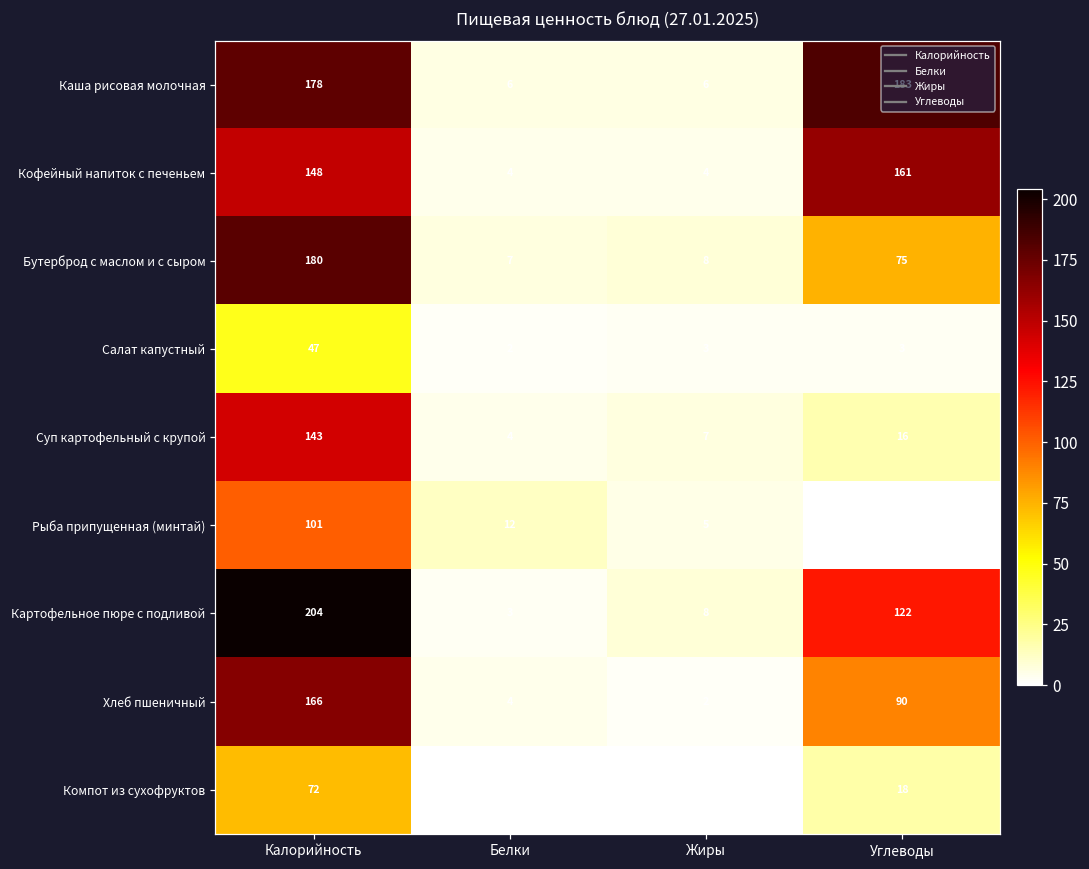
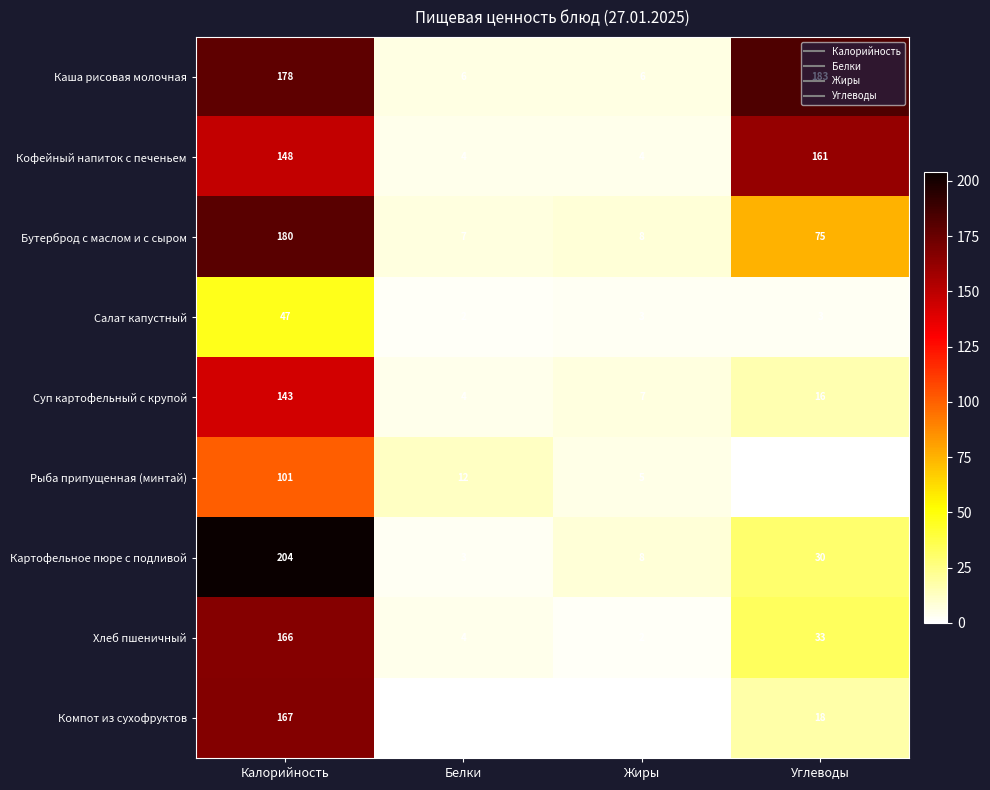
Картофельное пюре с подливой, Углеводы: 122 -> 30
Хлеб пшеничный, Углеводы: 90 -> 33
Компот из сухофруктов, Калорийность: 72 -> 167
